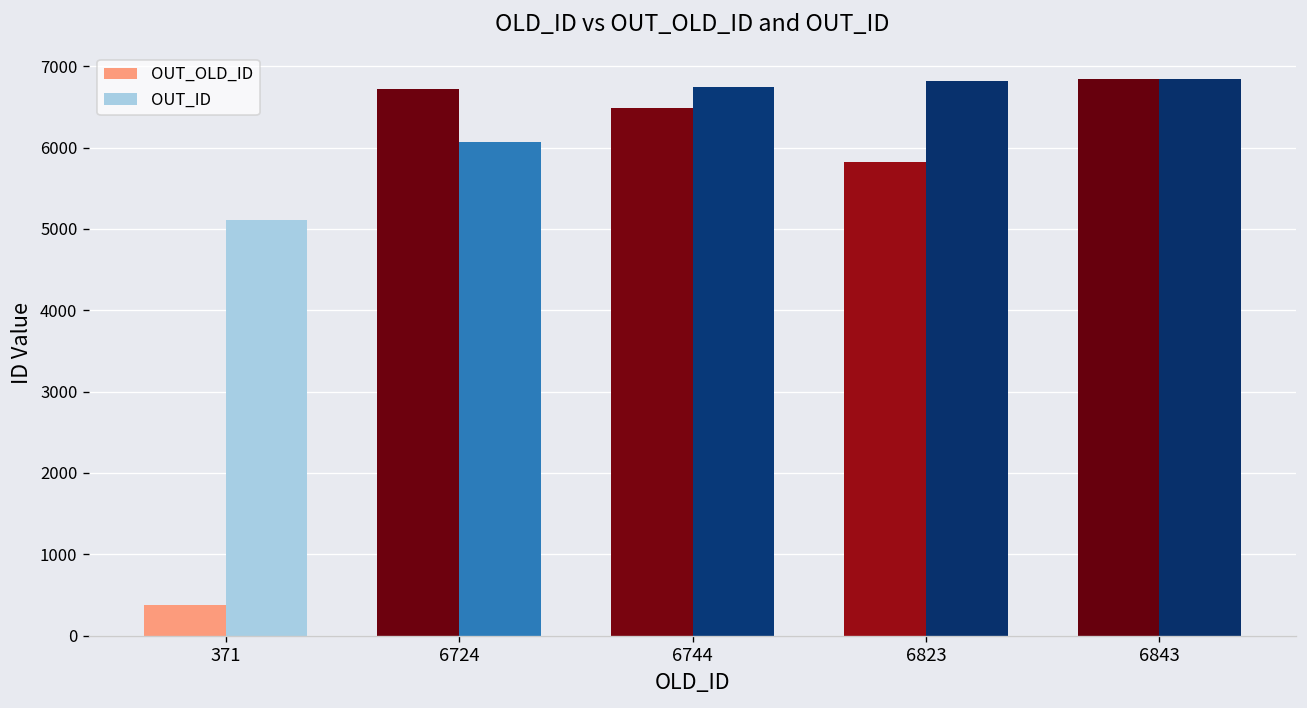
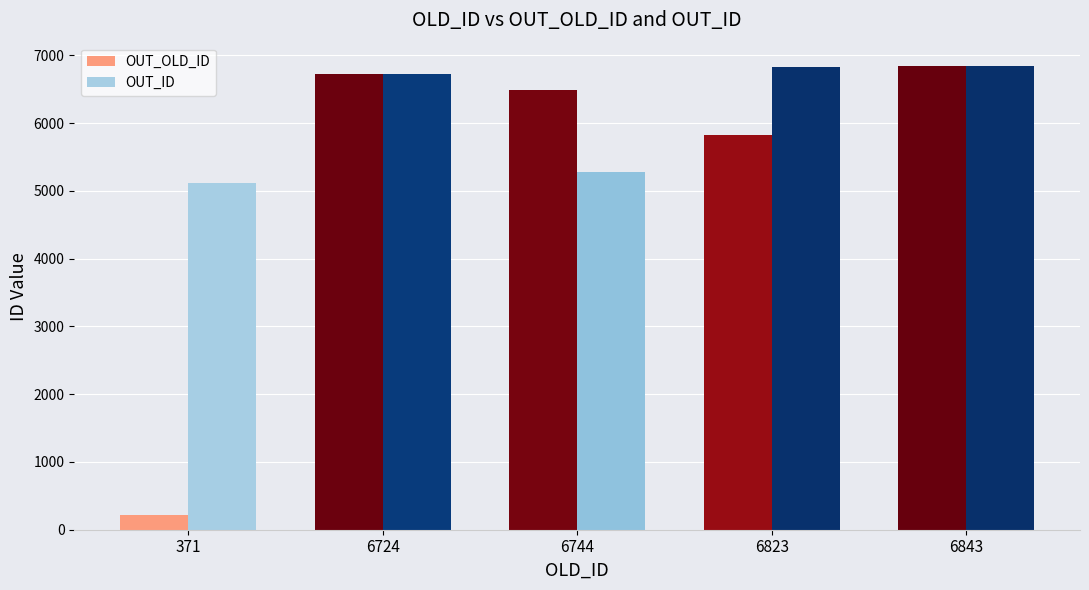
OUT_OLD_ID, 371: 400 -> 200
OUT_ID, 6724: 6100 -> 6700
OUT_ID, 6744: 6700 -> 5300
